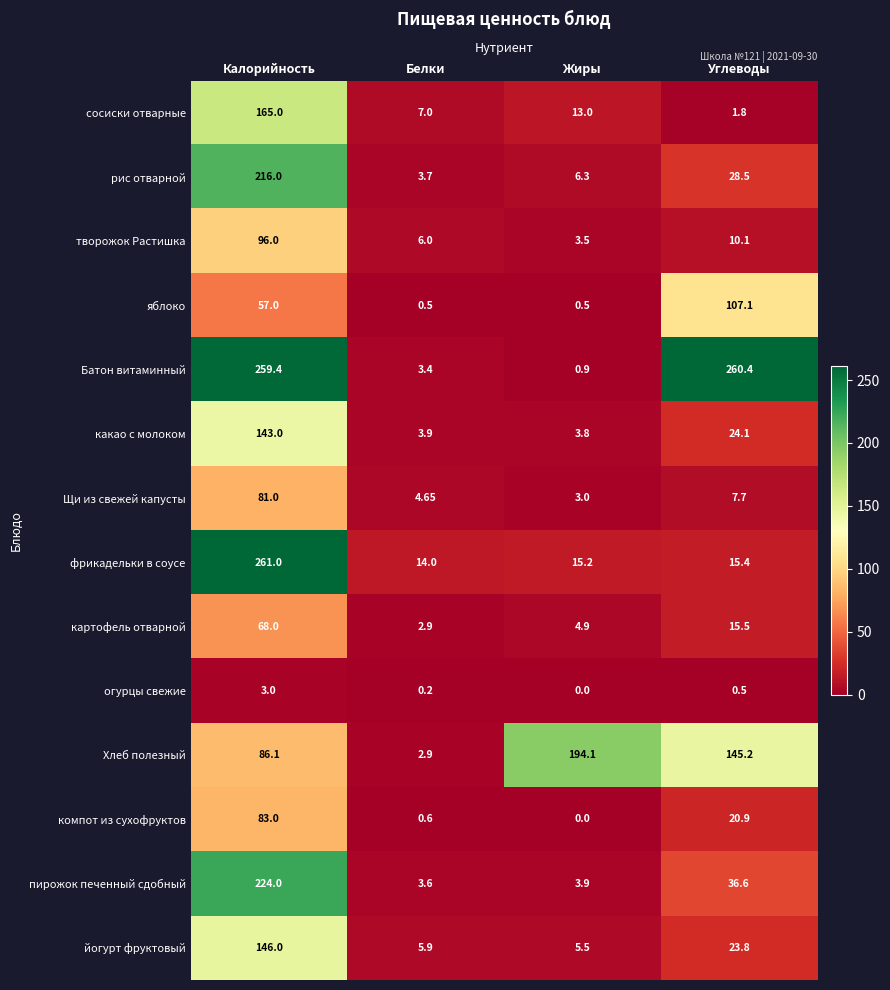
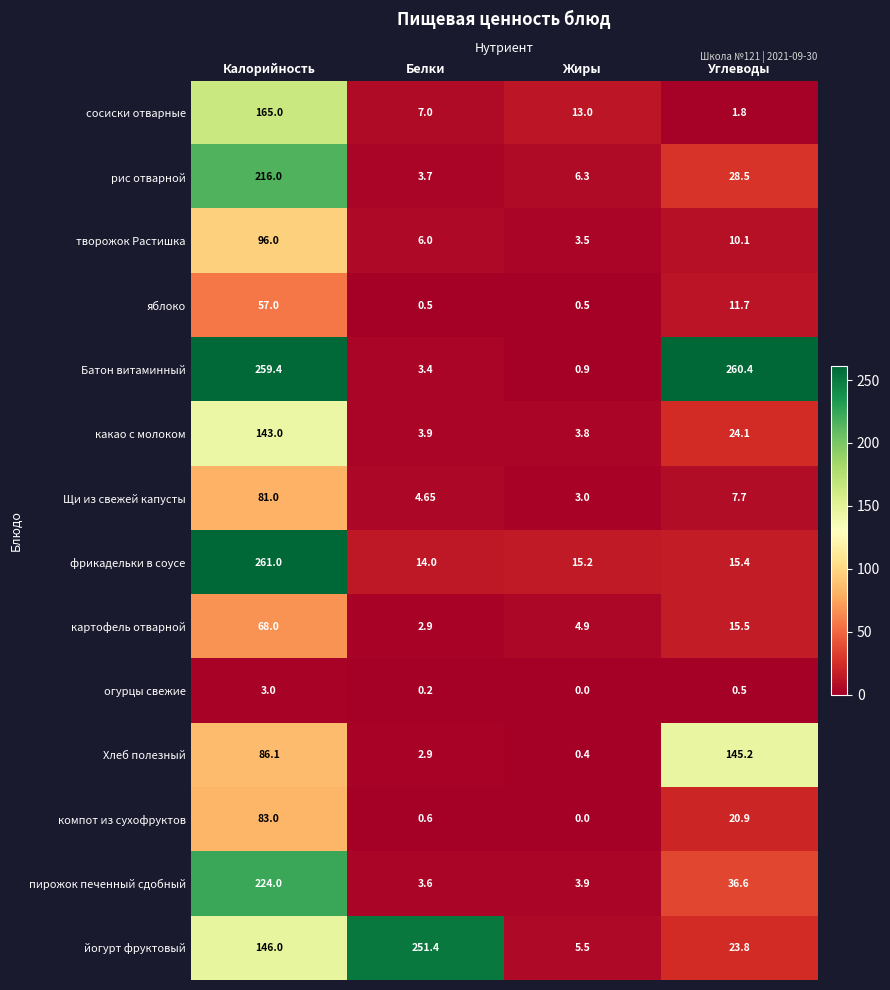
яблоко, Углеводы: 107.1 -> 11.7
Хлеб полезный, Жиры: 194.1 -> 0.4
йогурт фруктовый, Белки: 5.9 -> 251.4
